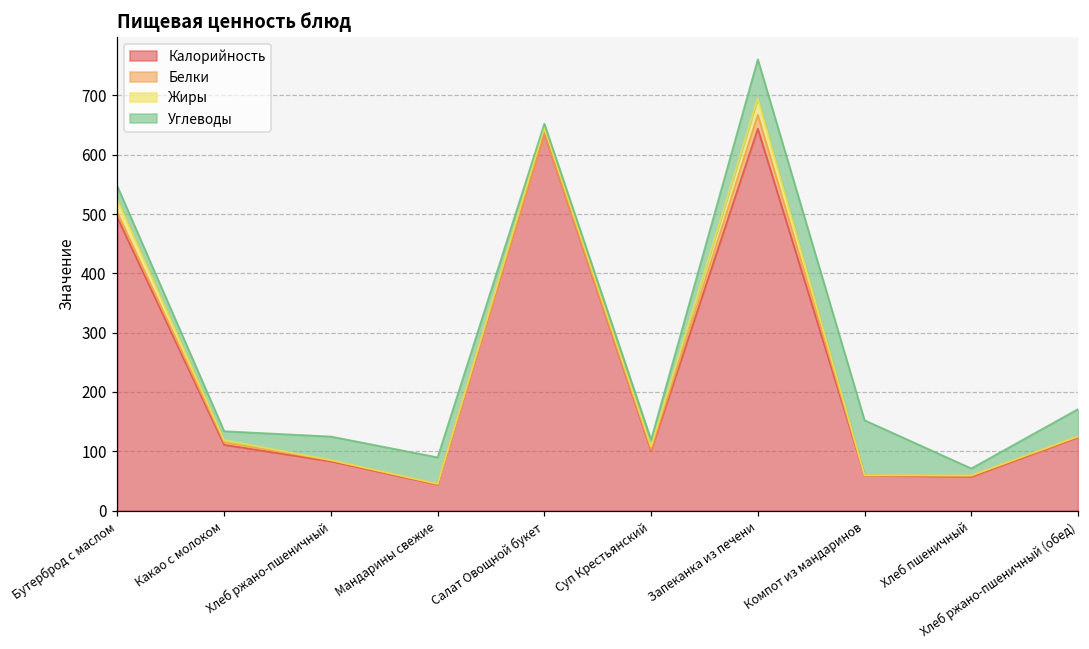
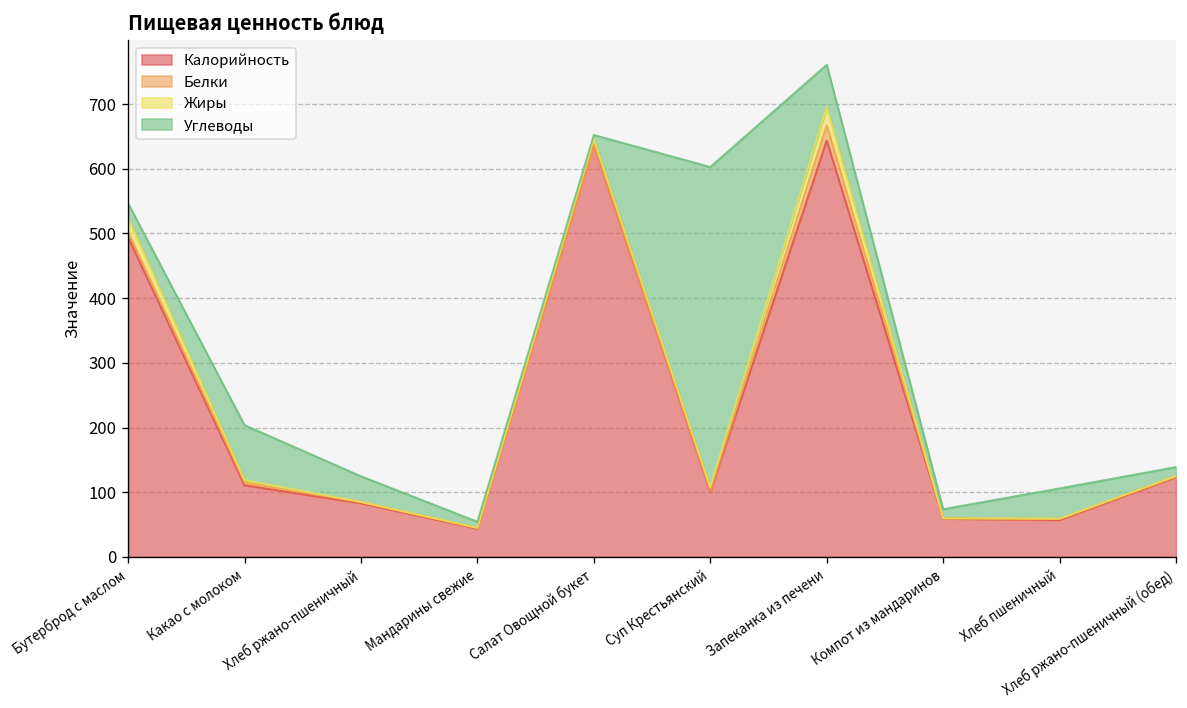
Углеводы, Какао с молоком: 10 -> 80
Углеводы, Мандарины свежие: 40 -> 10
Углеводы, Суп Крестьянский: 10 -> 500
Углеводы, Компот из мандаринов: 90 -> 10
Углеводы, Хлеб пшеничный: 10 -> 50
Углеводы, Хлеб ржано-пшеничный (обед): 50 -> 10
